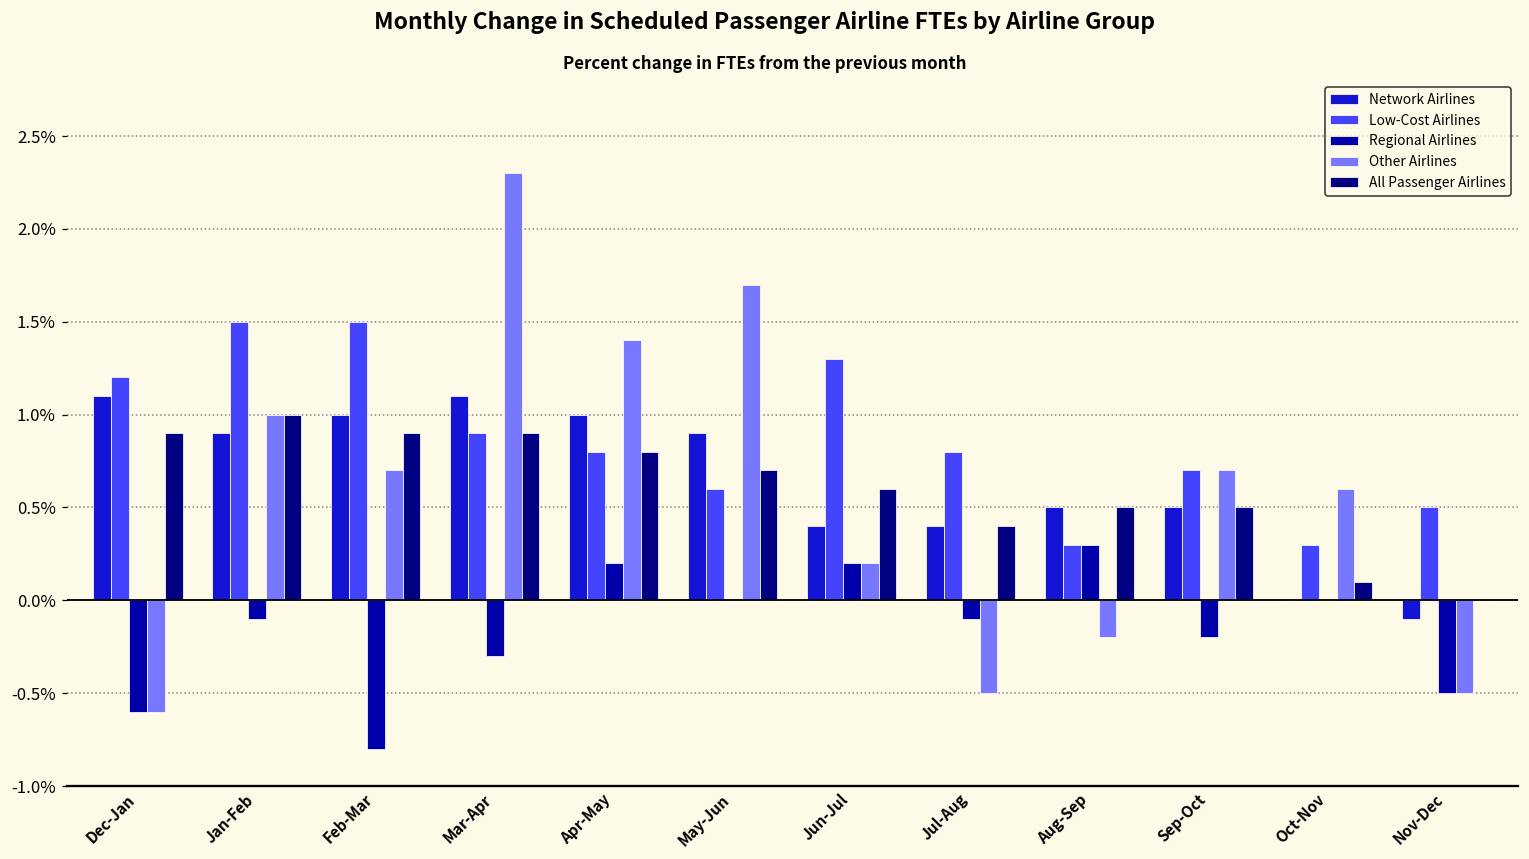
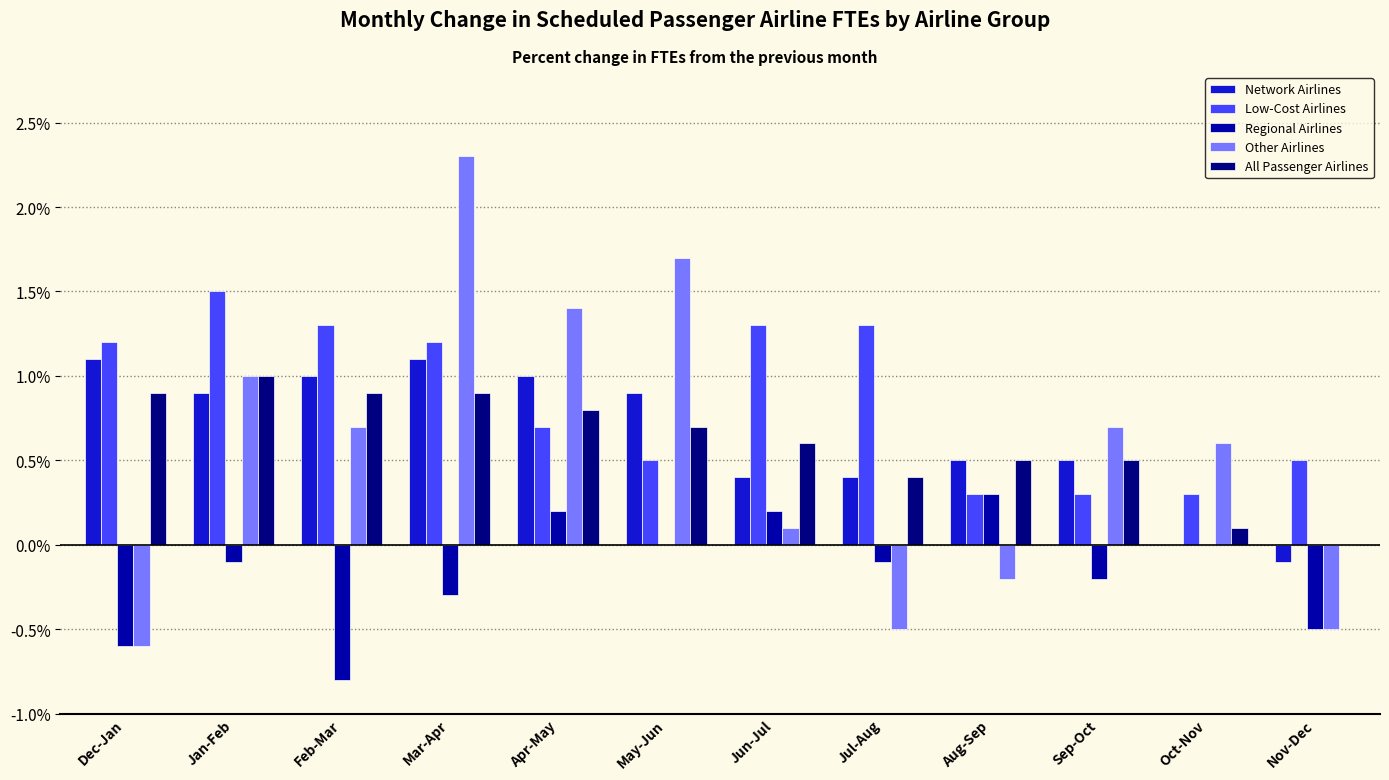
Low-Cost Airlines, Feb-Mar: 1.5% -> 1.3%
Low-Cost Airlines, Mar-Apr: 0.9% -> 1.2%
Low-Cost Airlines, Apr-May: 0.8% -> 0.7%
Low-Cost Airlines, May-Jun: 0.6% -> 0.5%
Other Airlines, Jun-Jul: 0.2% -> 0.1%
Low-Cost Airlines, Jul-Aug: 0.8% -> 1.3%
Low-Cost Airlines, Sep-Oct: 0.7% -> 0.3%
